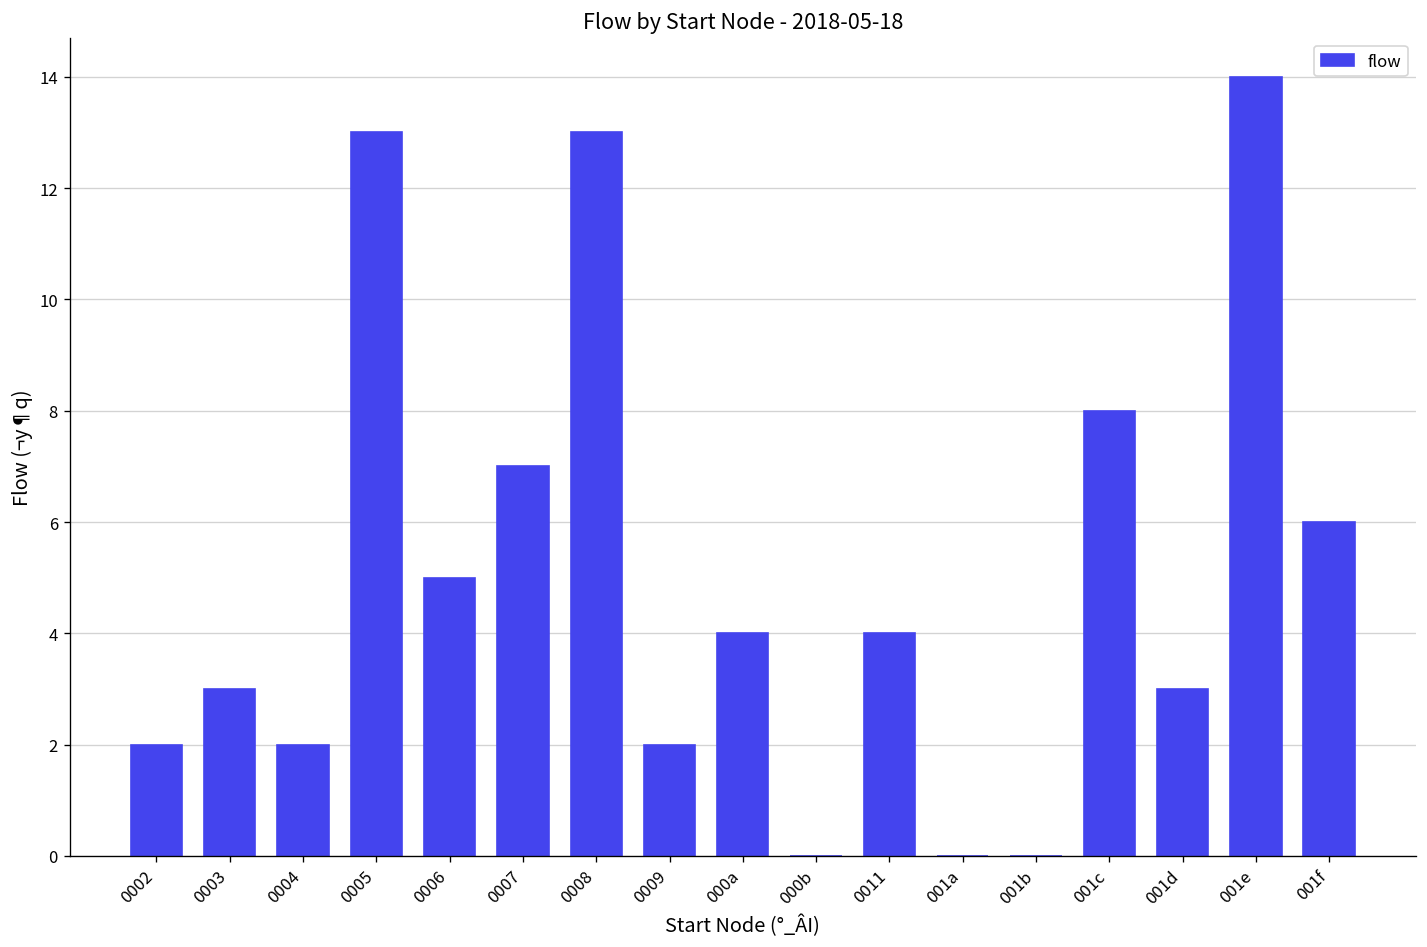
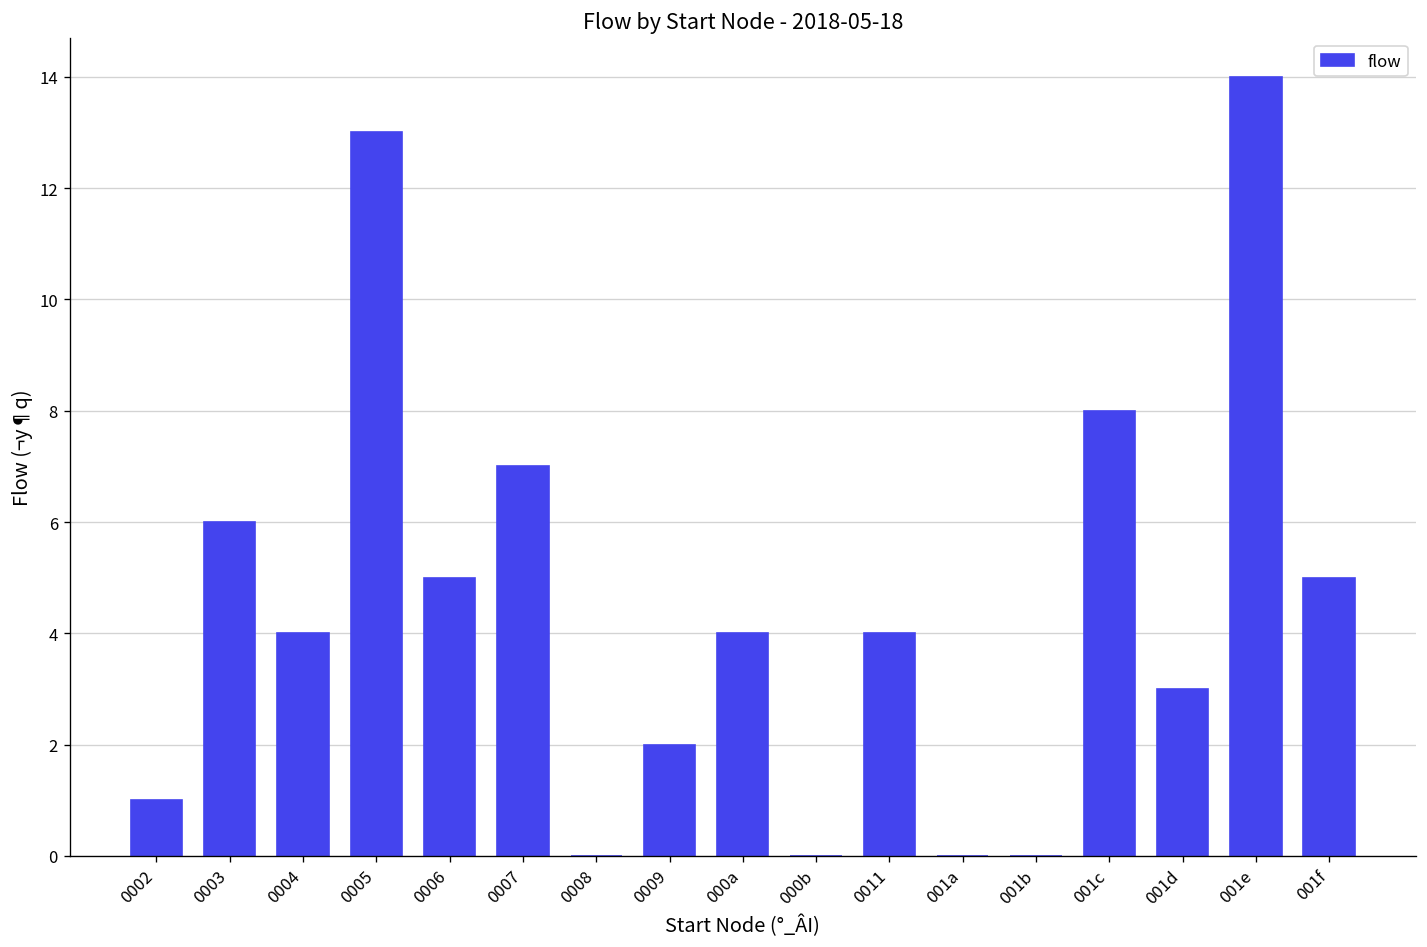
0002: 2 -> 1
0003: 3 -> 6
0004: 2 -> 4
0008: 13 -> 0
001f: 6 -> 5
